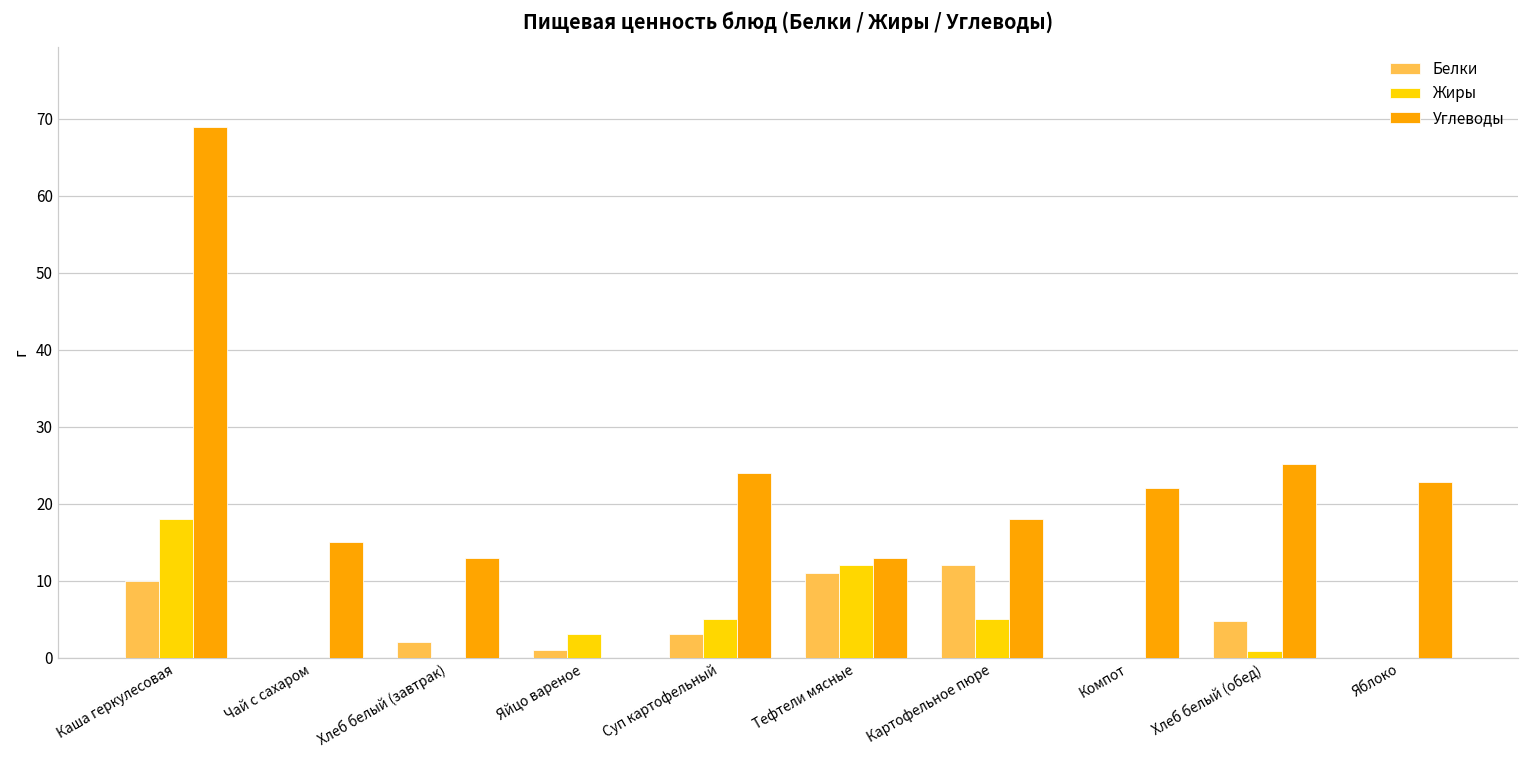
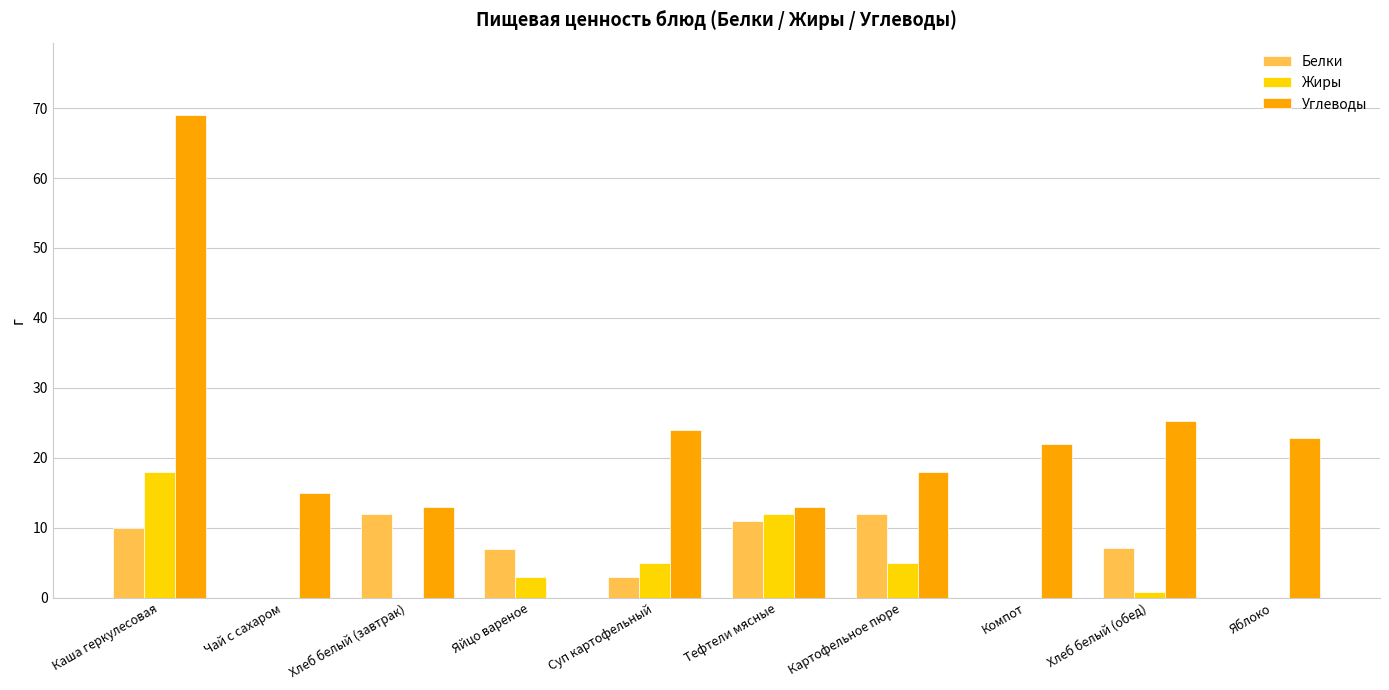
Белки, Хлеб белый (завтрак): 2 -> 12
Белки, Яйцо вареное: 1 -> 7
Белки, Хлеб белый (обед): 5 -> 7
